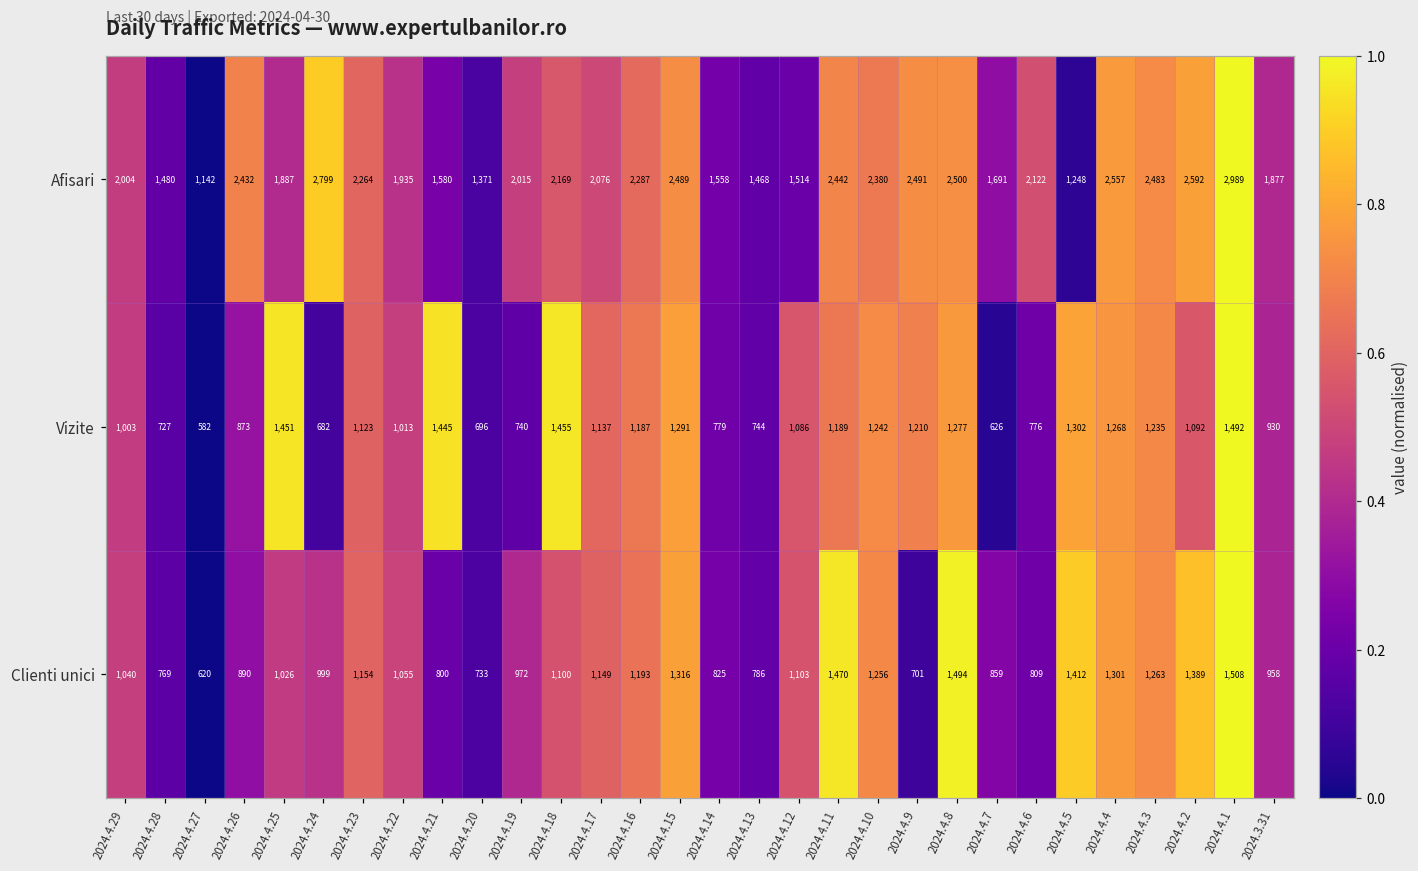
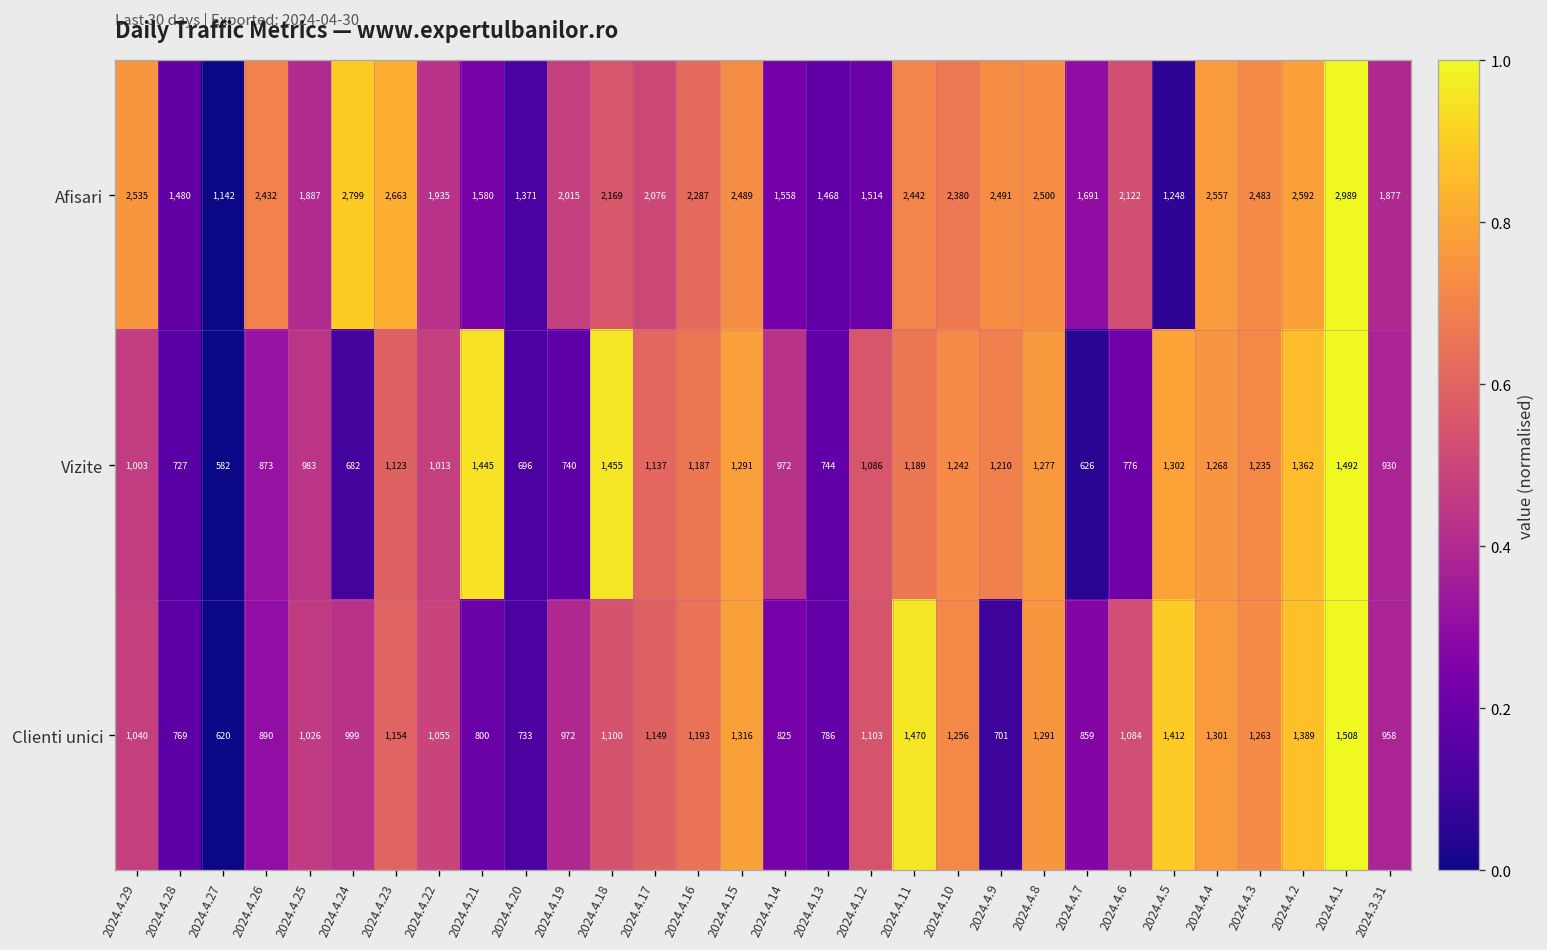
Afisari, 2024.4.29: 2,004 -> 2,535
Afisari, 2024.4.23: 2,264 -> 2,663
Vizite, 2024.4.25: 1,451 -> 983
Vizite, 2024.4.14: 779 -> 972
Vizite, 2024.4.2: 1,092 -> 1,362
Clienti unici, 2024.4.8: 1,494 -> 1,291
Clienti unici, 2024.4.6: 809 -> 1,084
